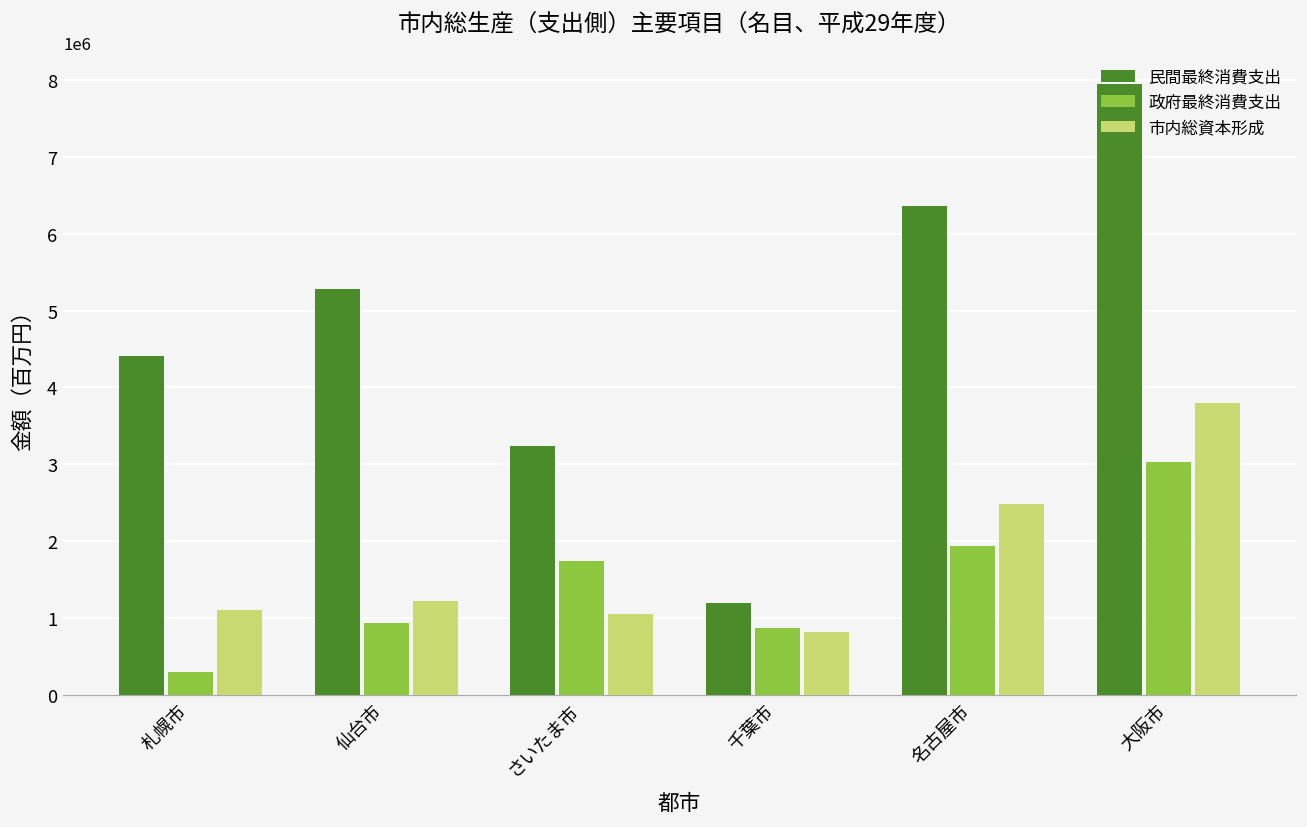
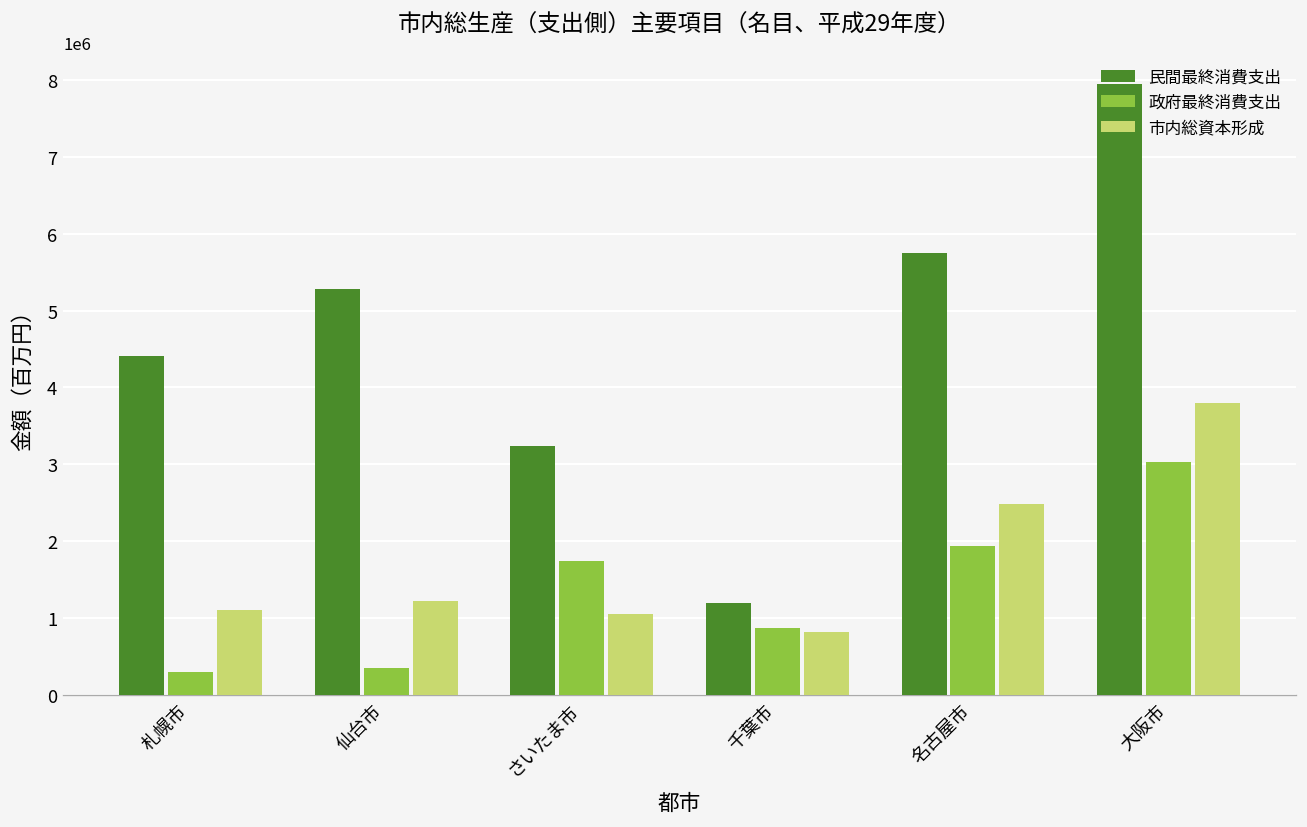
政府最終消費支出, 仙台市: 900000 -> 300000
民間最終消費支出, 名古屋市: 6400000 -> 5700000
